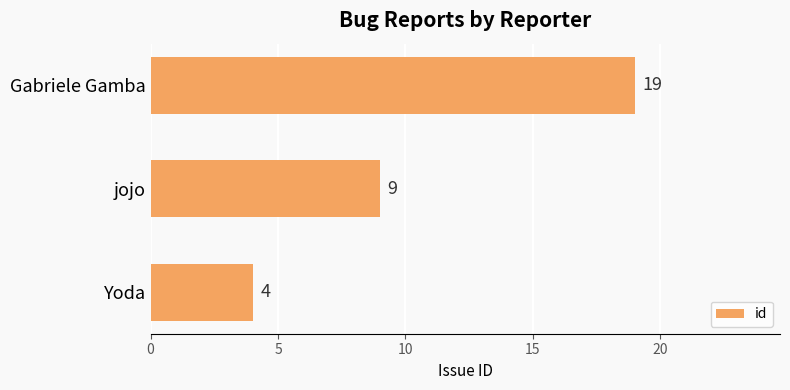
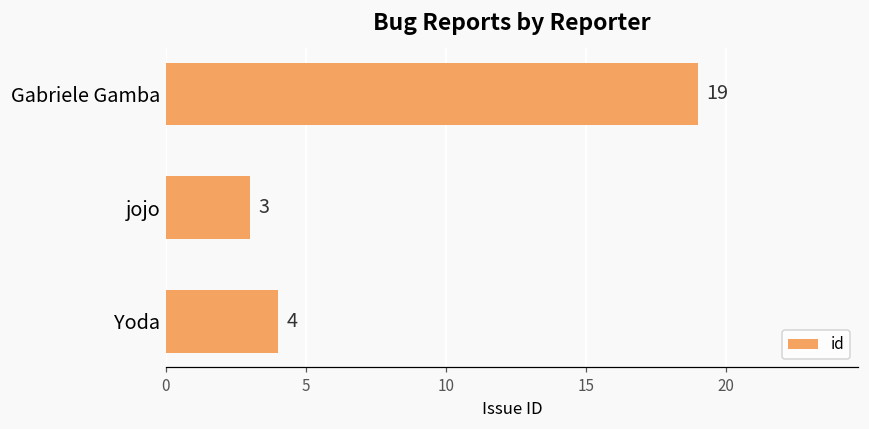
jojo: 9 -> 3
